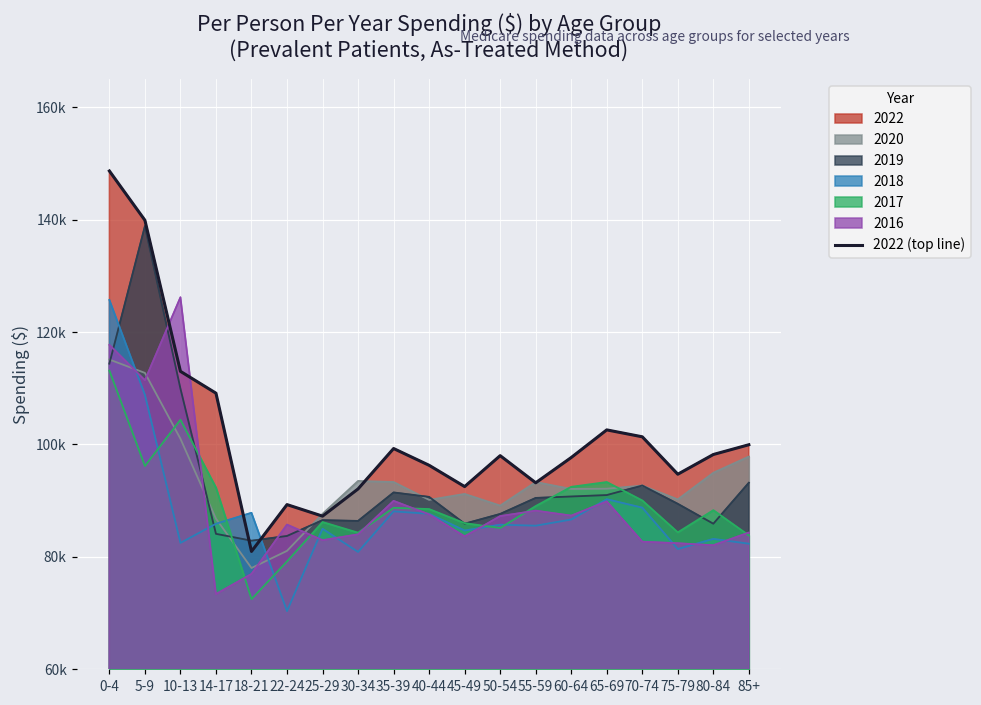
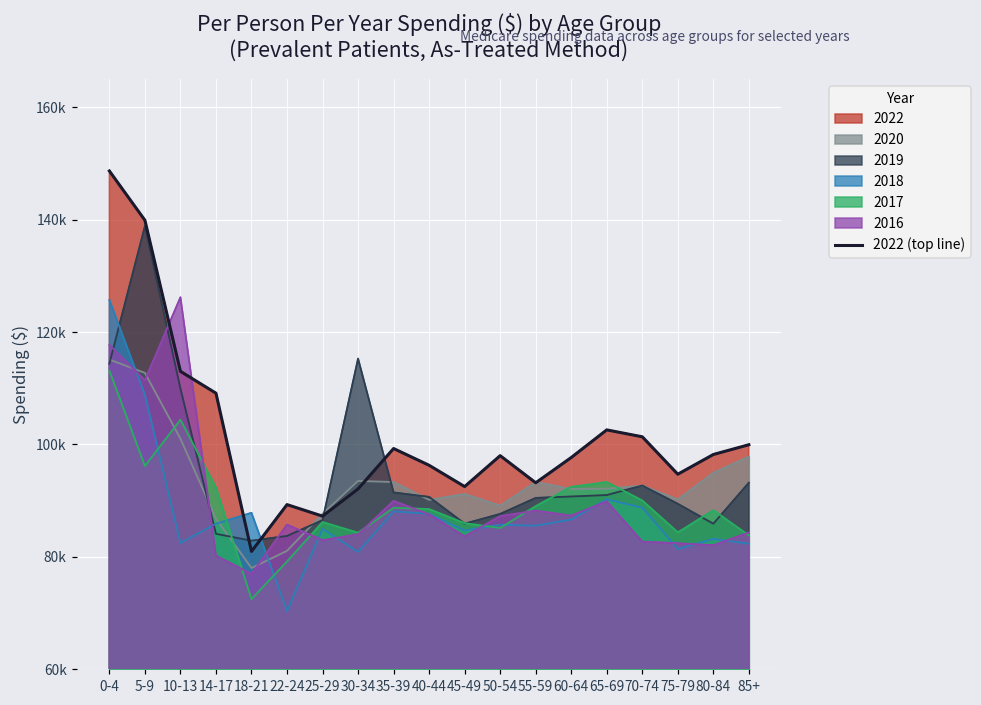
2016, 14-17: 73000 -> 80000
2019, 30-34: 86000 -> 115000
